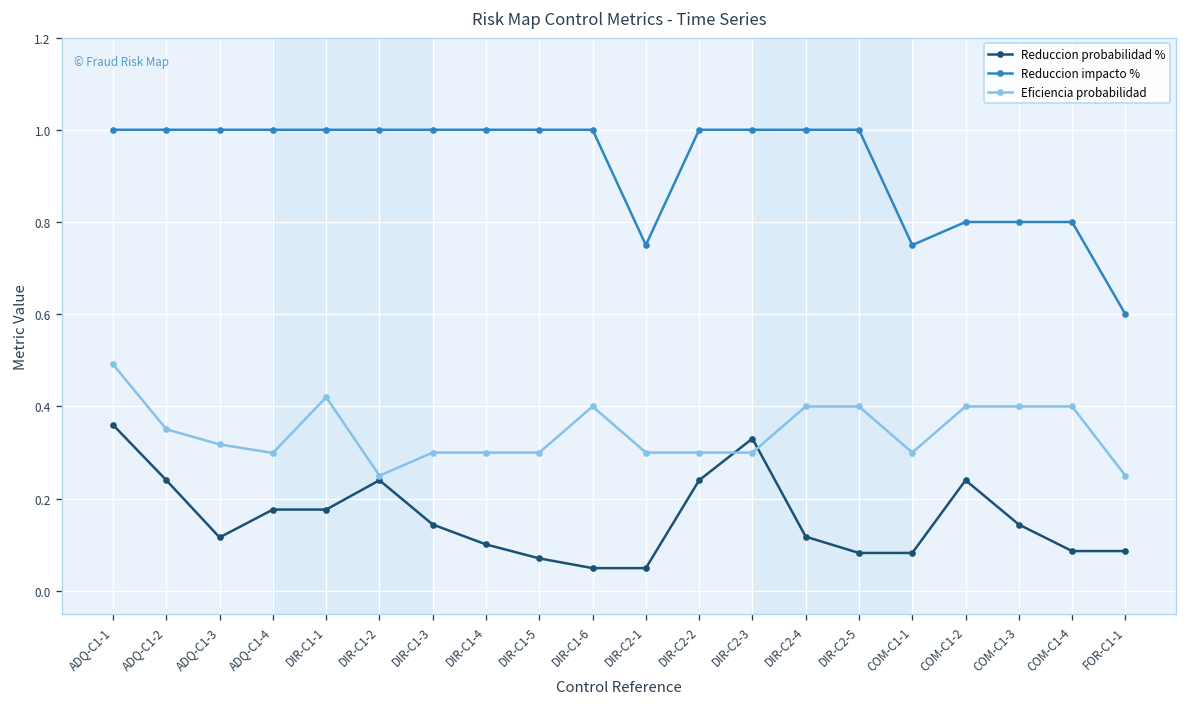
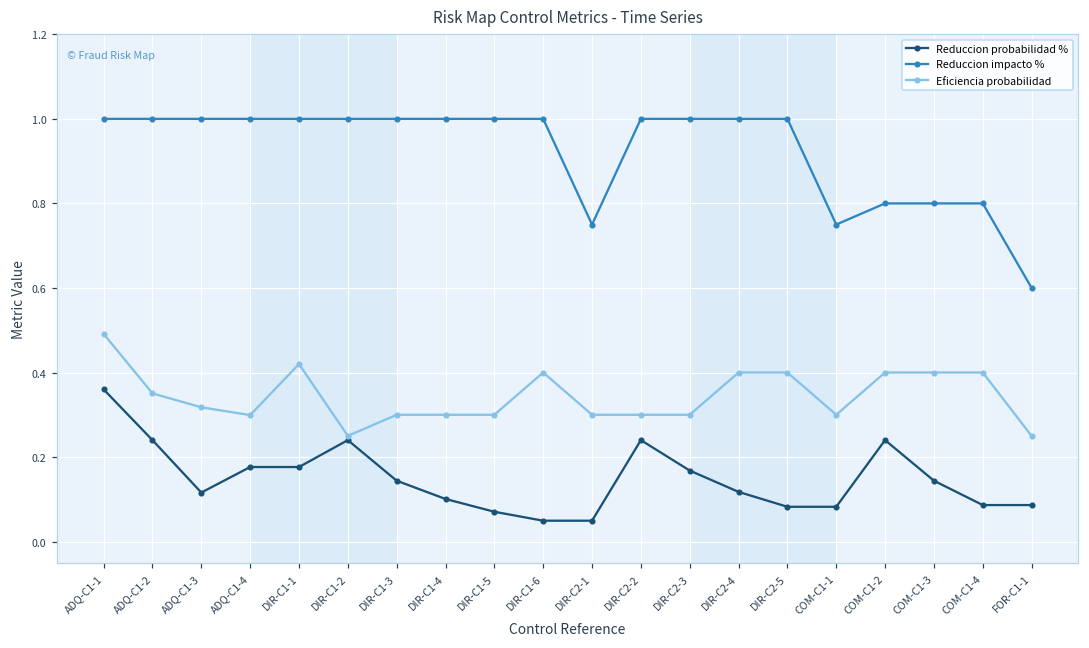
Reduccion probabilidad %, DIR-C2-3: 0.33 -> 0.17
